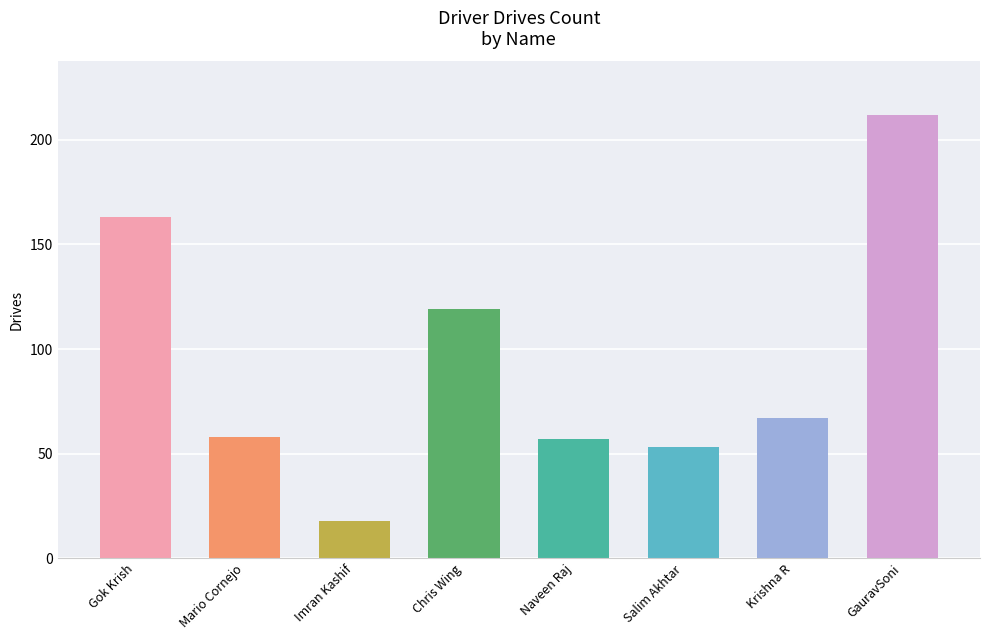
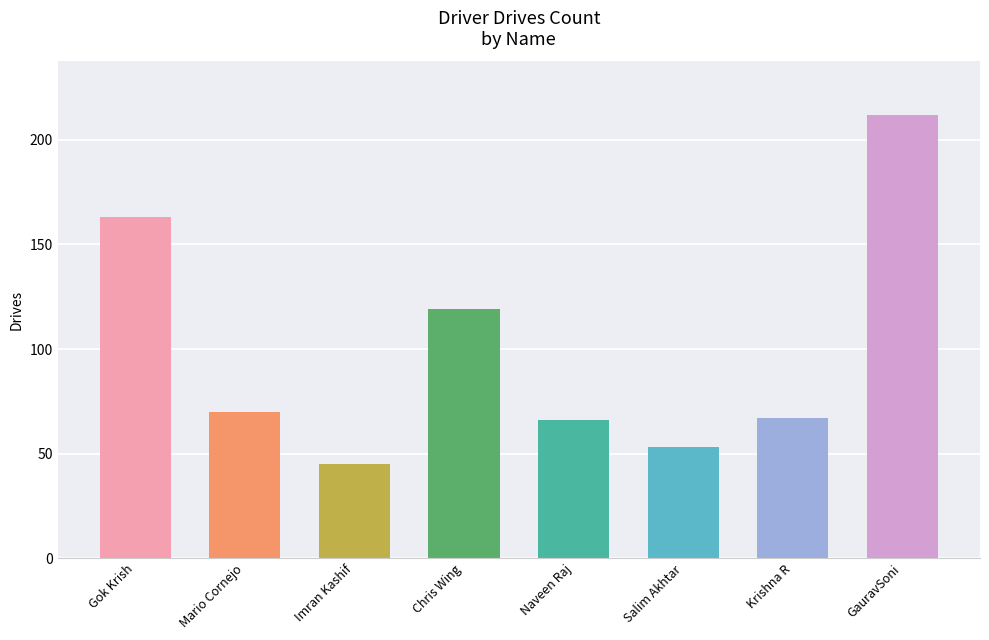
Mario Cornejo: 58 -> 70
Imran Kashif: 18 -> 45
Naveen Raj: 57 -> 66
